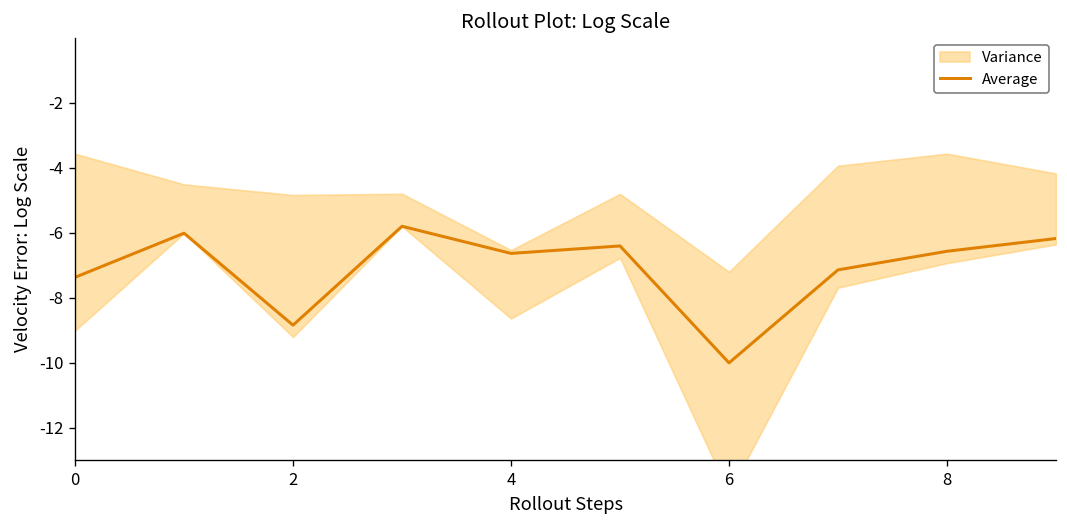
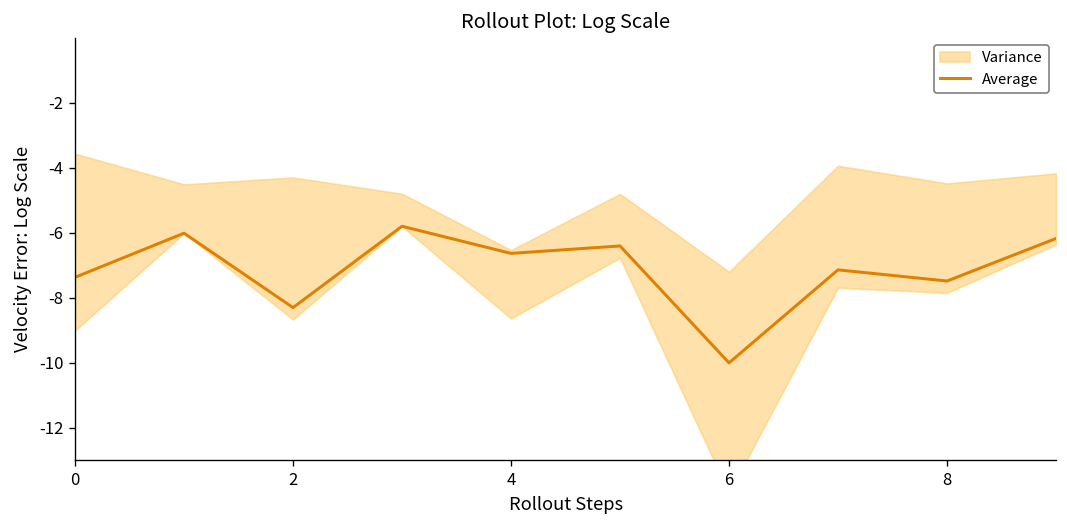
Average, 2: -8.8 -> -8.3
Average, 8: -6.6 -> -7.5
